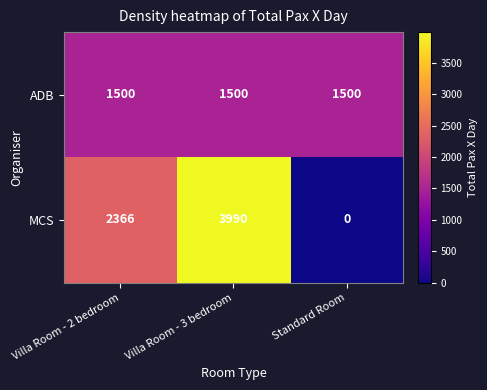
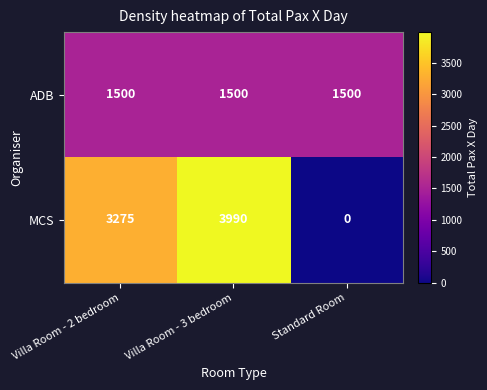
MCS, Villa Room - 2 bedroom: 2366 -> 3275
